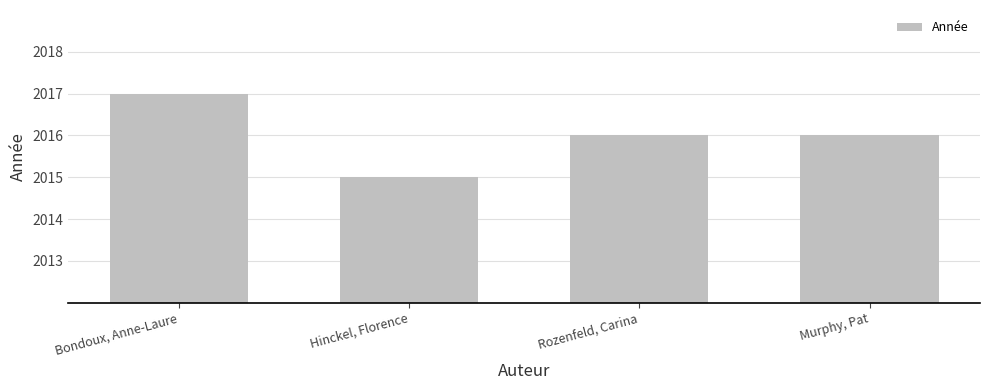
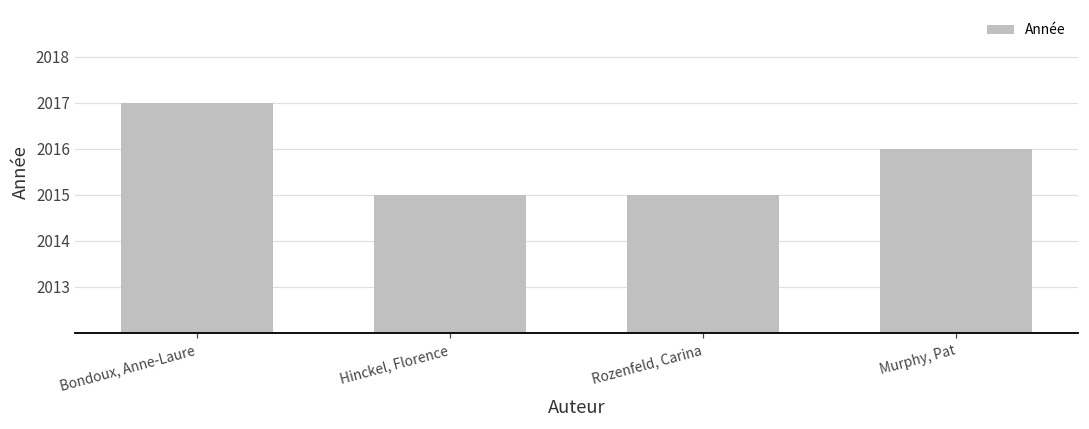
Rozenfeld, Carina: 2016 -> 2015
